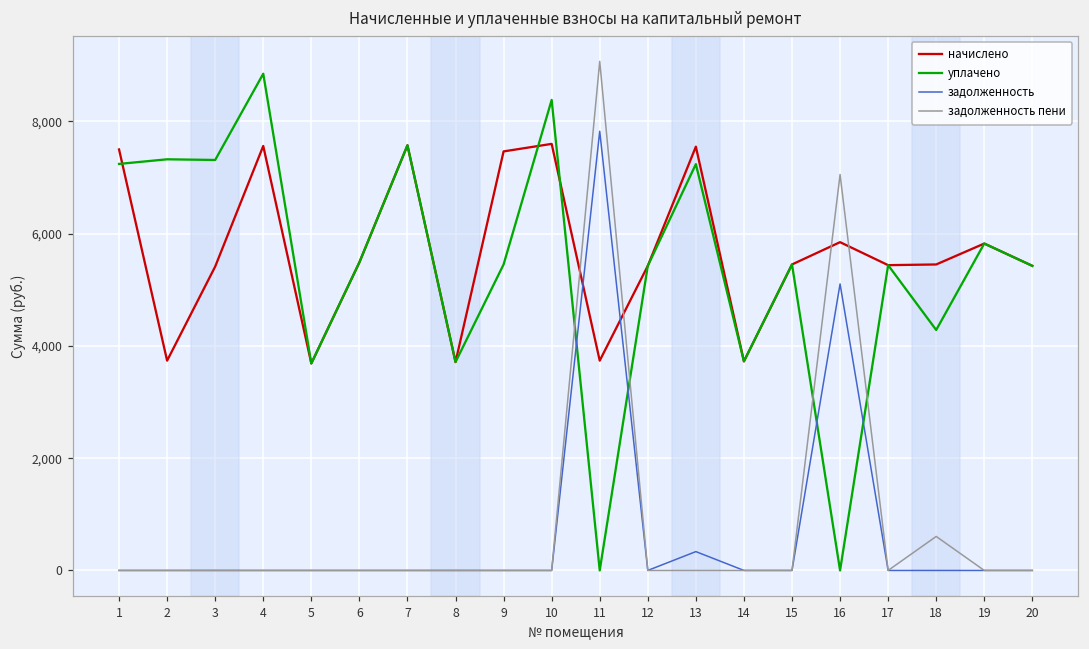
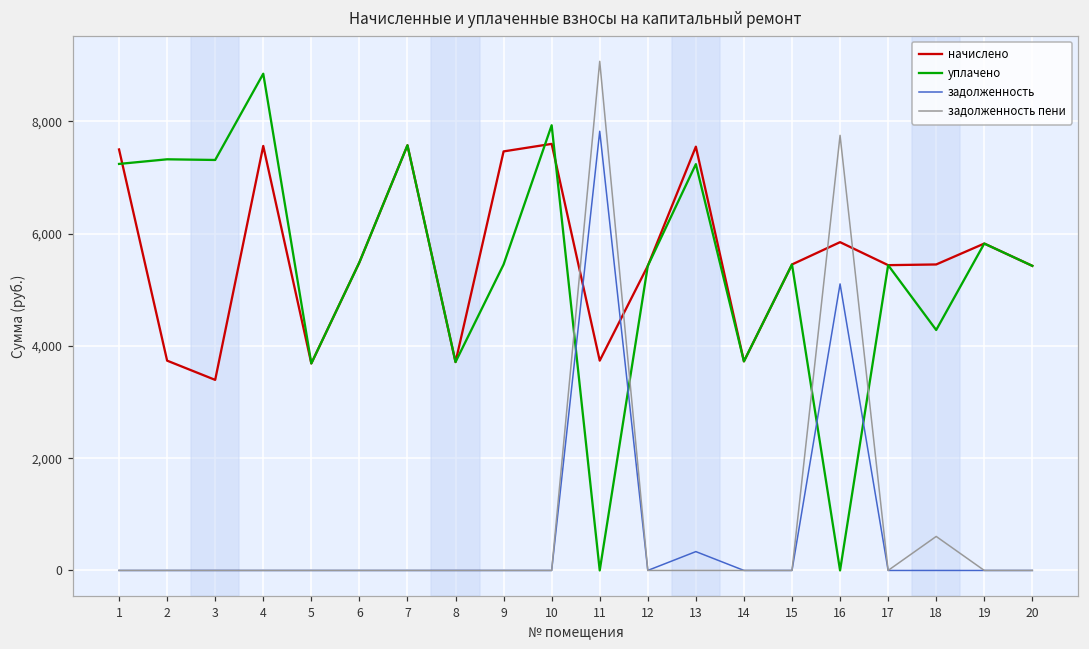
начислено, 3: 5,400 -> 3,400
уплачено, 10: 8,400 -> 7,900
задолженность пени, 16: 7,100 -> 7,800
